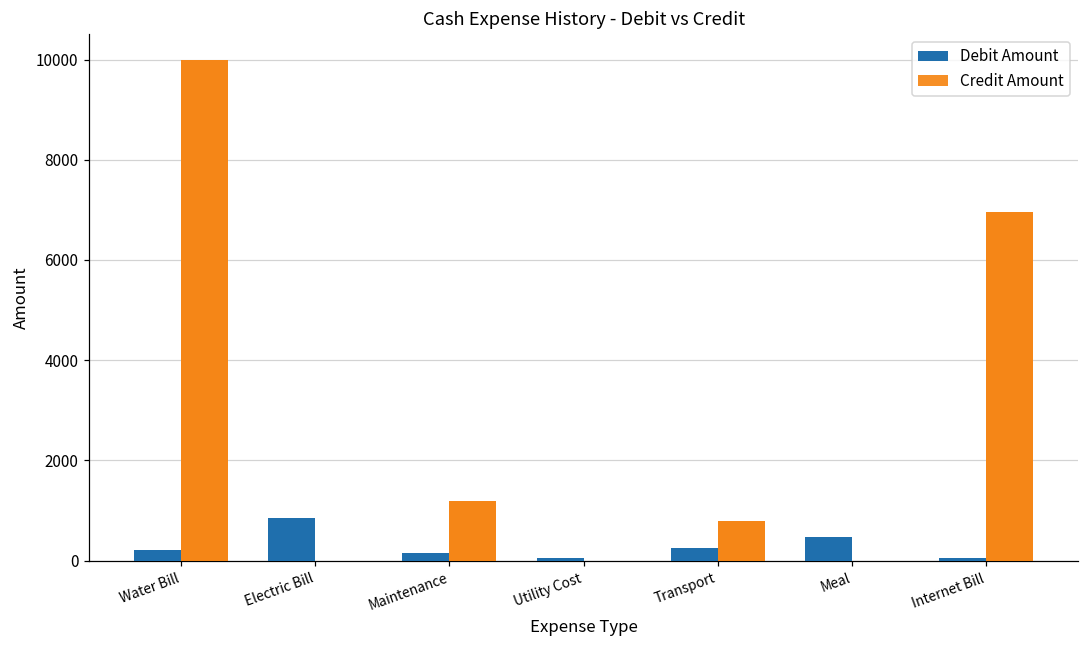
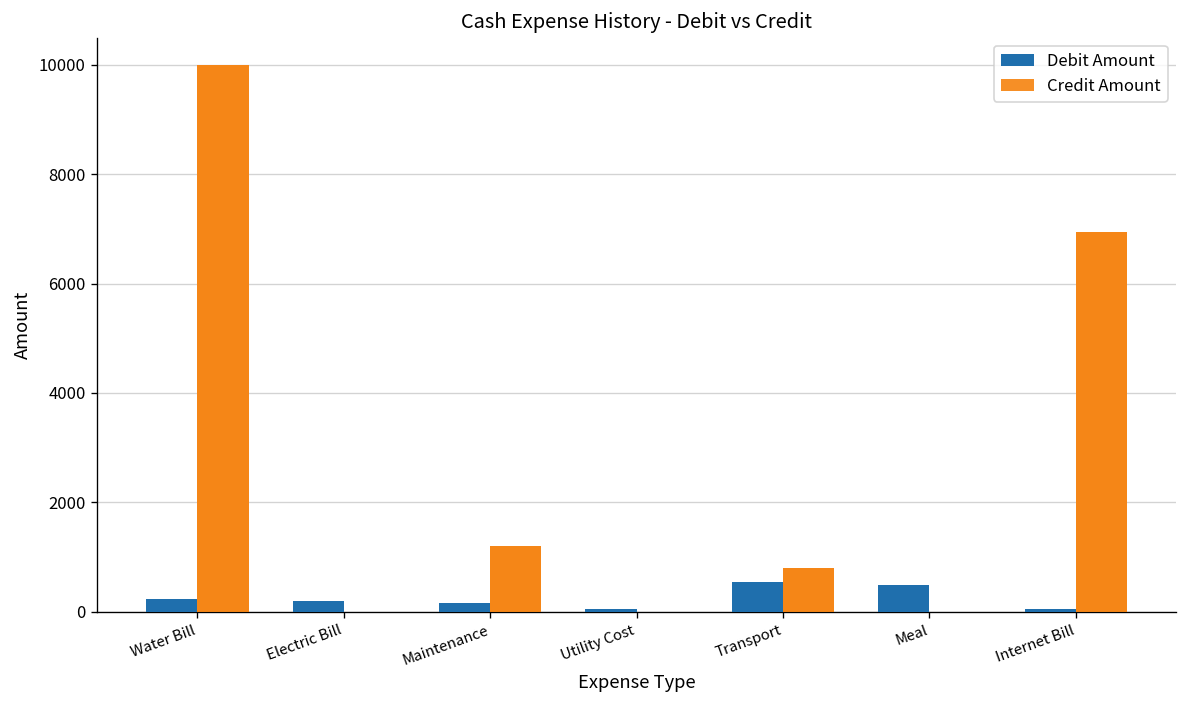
Debit Amount, Electric Bill: 800 -> 200
Debit Amount, Transport: 300 -> 500
